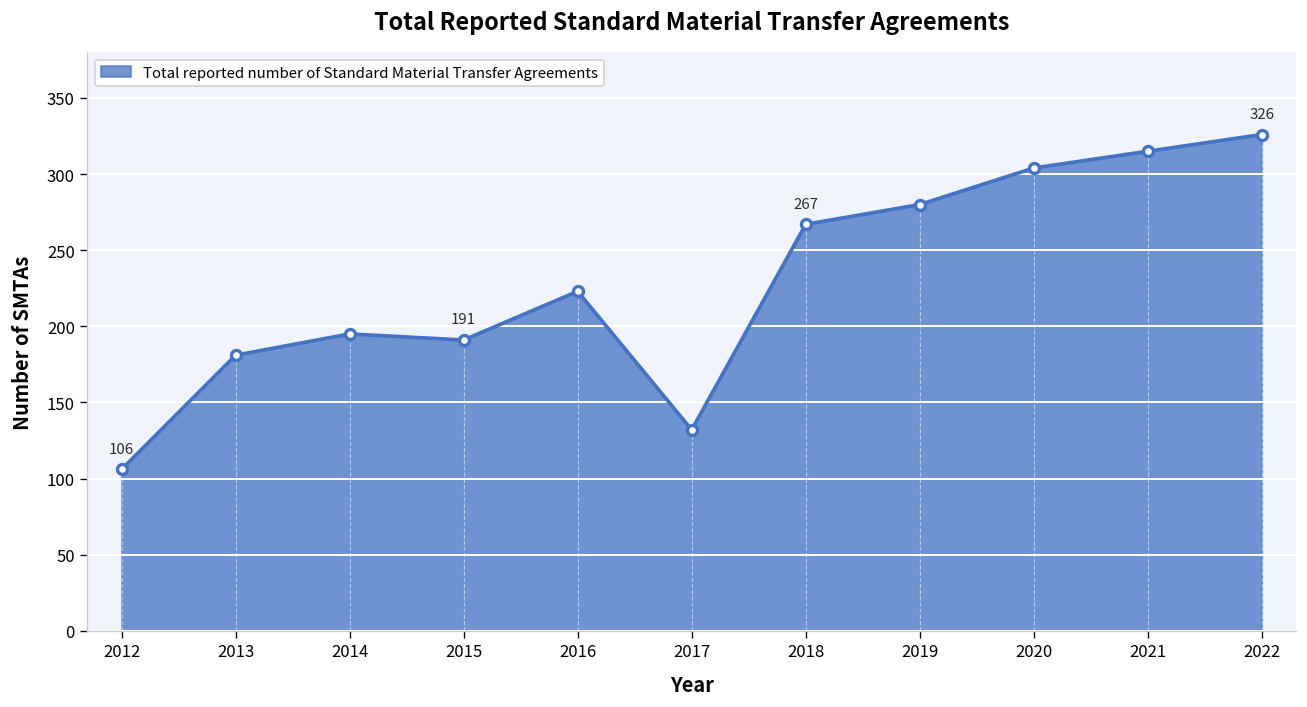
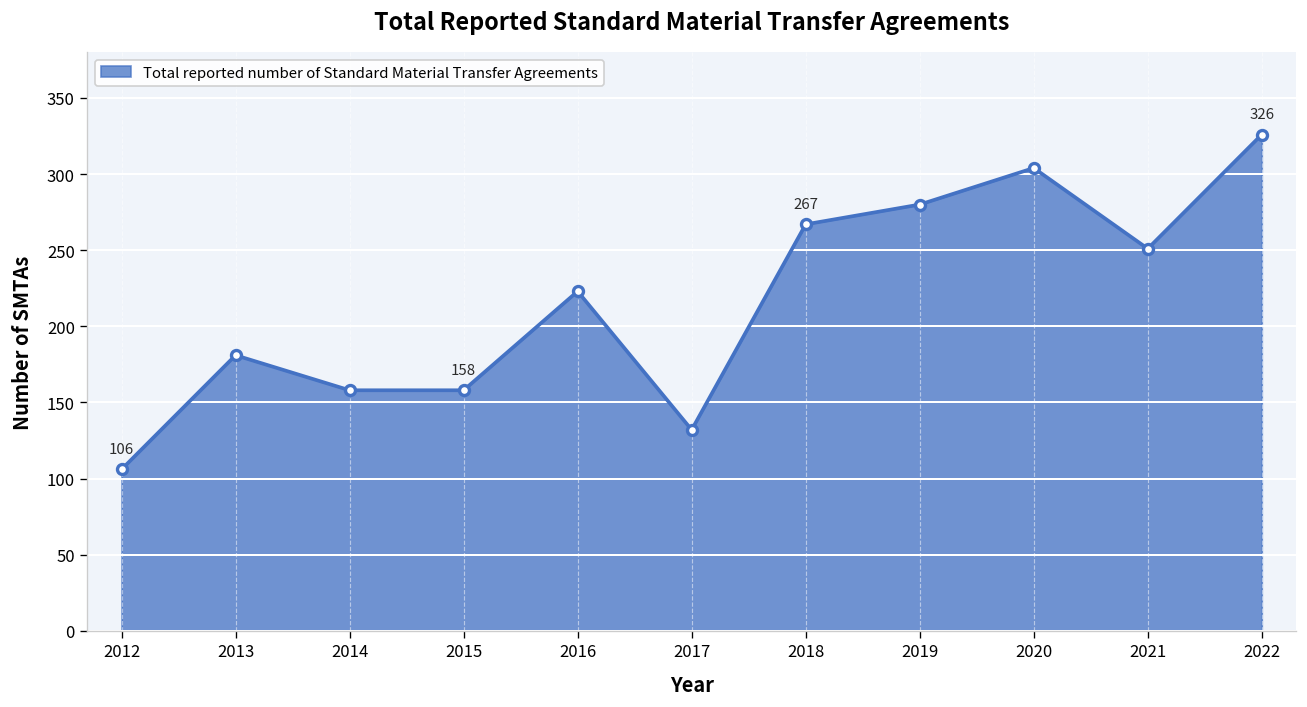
2014: 195 -> 158
2015: 191 -> 158
2021: 315 -> 251
